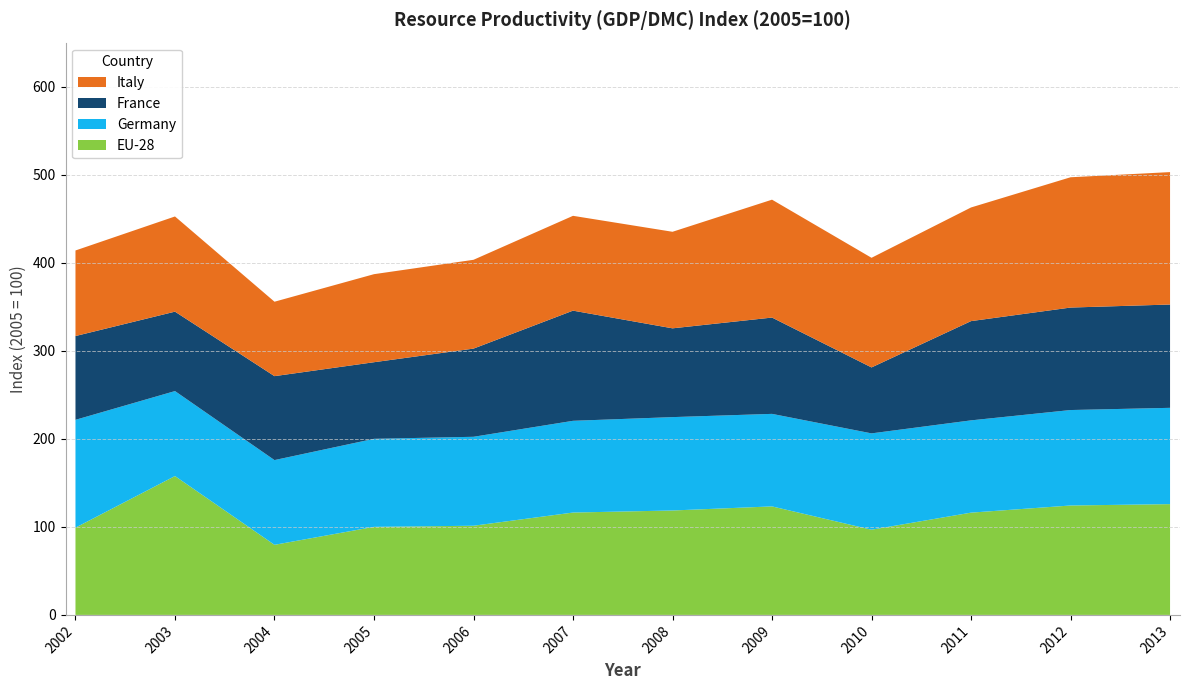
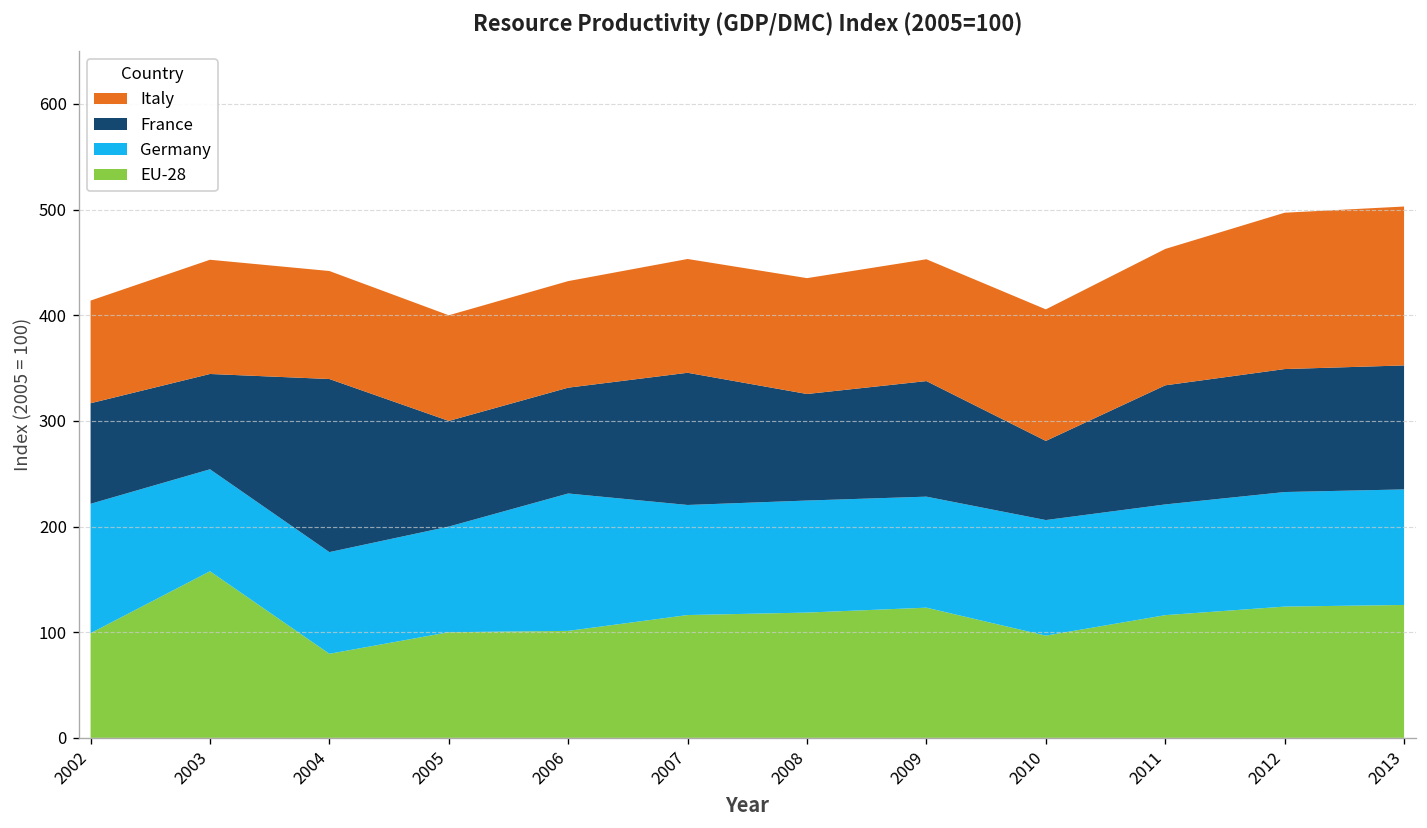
France, 2004: 100 -> 160
Italy, 2004: 80 -> 100
France, 2005: 90 -> 100
Germany, 2006: 100 -> 130
Italy, 2009: 130 -> 120
